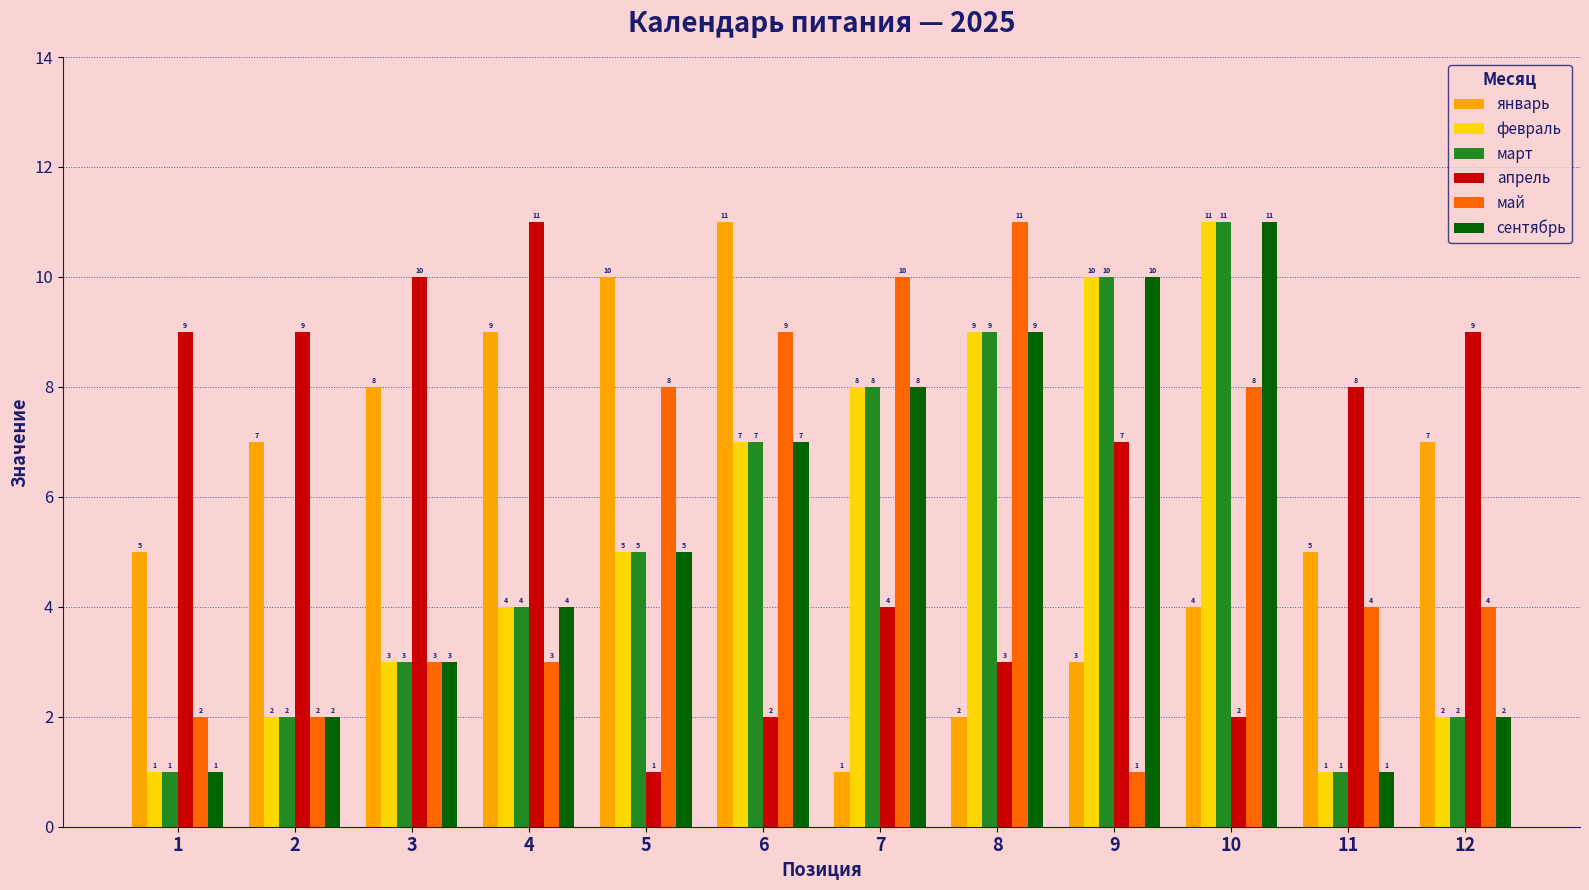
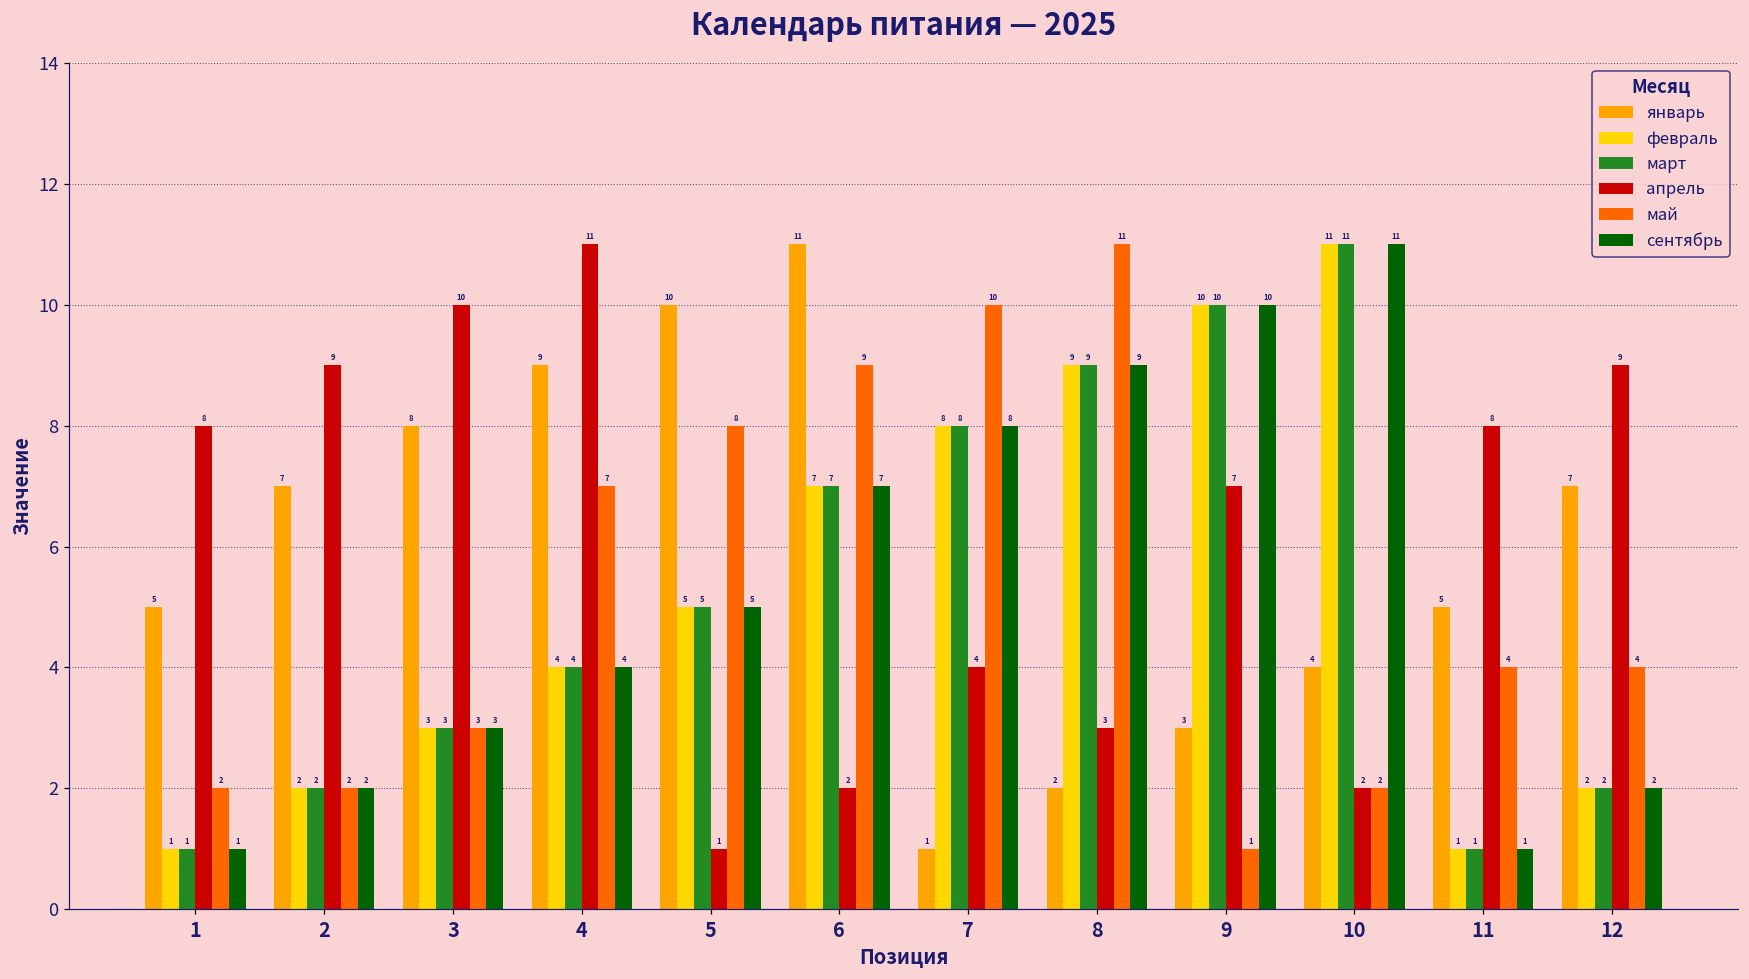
апрель, 1: 9 -> 8
май, 4: 3 -> 7
май, 10: 8 -> 2
